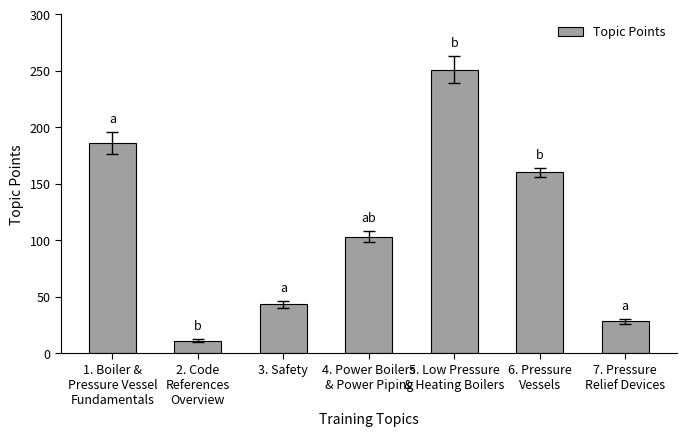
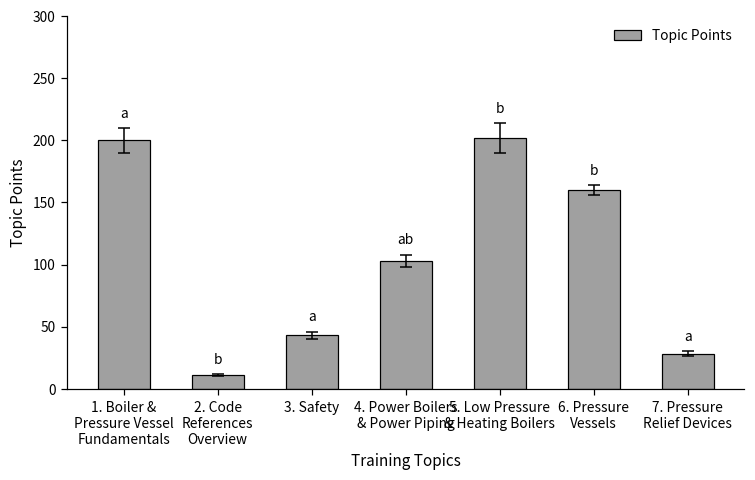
Topic Points, 1. Boiler & Pressure Vessel Fundamentals: 186 -> 200
Topic Points, 5. Low Pressure & Heating Boilers: 251 -> 202
